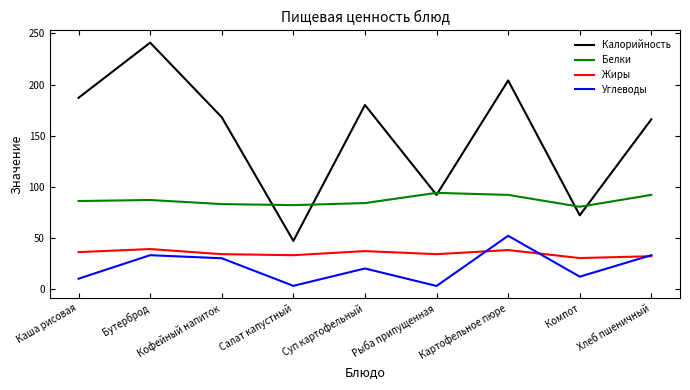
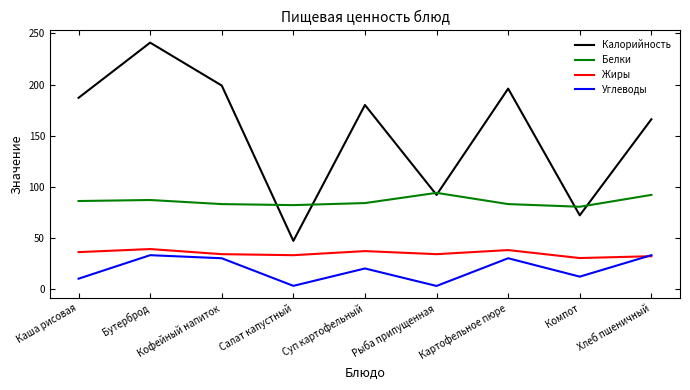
Калорийность, Кофейный напиток: 168 -> 199
Калорийность, Картофельное пюре: 204 -> 196
Белки, Картофельное пюре: 92 -> 83
Углеводы, Картофельное пюре: 52 -> 30
